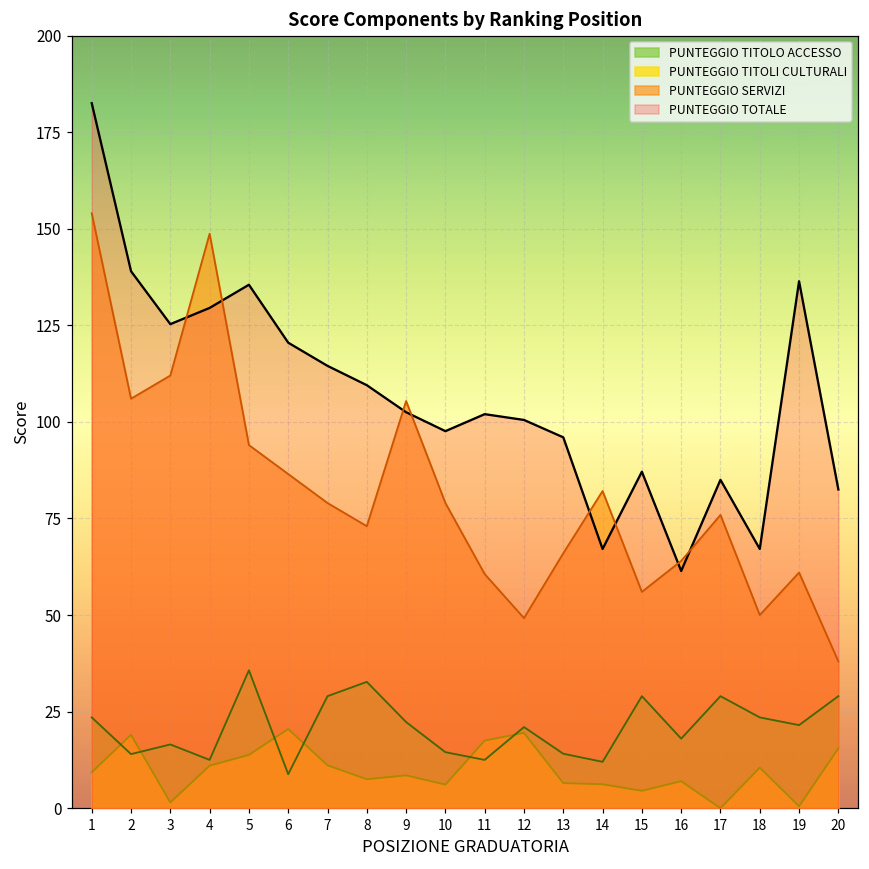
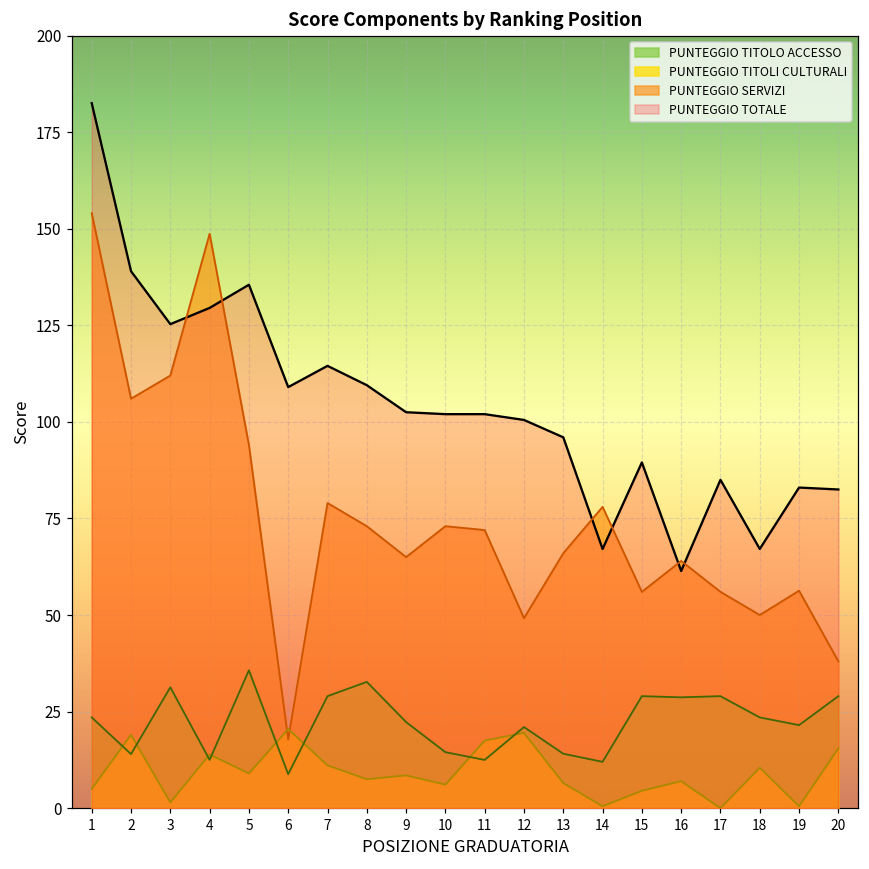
PUNTEGGIO TITOLI CULTURALI, 1: 9 -> 5
PUNTEGGIO TITOLO ACCESSO, 3: 17 -> 31
PUNTEGGIO TITOLI CULTURALI, 4: 11 -> 14
PUNTEGGIO TITOLI CULTURALI, 5: 14 -> 9
PUNTEGGIO SERVIZI, 6: 87 -> 18
PUNTEGGIO TOTALE, 6: 121 -> 109
PUNTEGGIO SERVIZI, 9: 105 -> 65
PUNTEGGIO SERVIZI, 10: 79 -> 73
PUNTEGGIO TOTALE, 10: 98 -> 102
PUNTEGGIO SERVIZI, 11: 61 -> 72
PUNTEGGIO TITOLI CULTURALI, 14: 6 -> 1
PUNTEGGIO SERVIZI, 14: 82 -> 78
PUNTEGGIO TOTALE, 15: 87 -> 90
PUNTEGGIO TITOLO ACCESSO, 16: 18 -> 29
PUNTEGGIO SERVIZI, 17: 76 -> 56
PUNTEGGIO SERVIZI, 19: 61 -> 56
PUNTEGGIO TOTALE, 19: 136 -> 83
